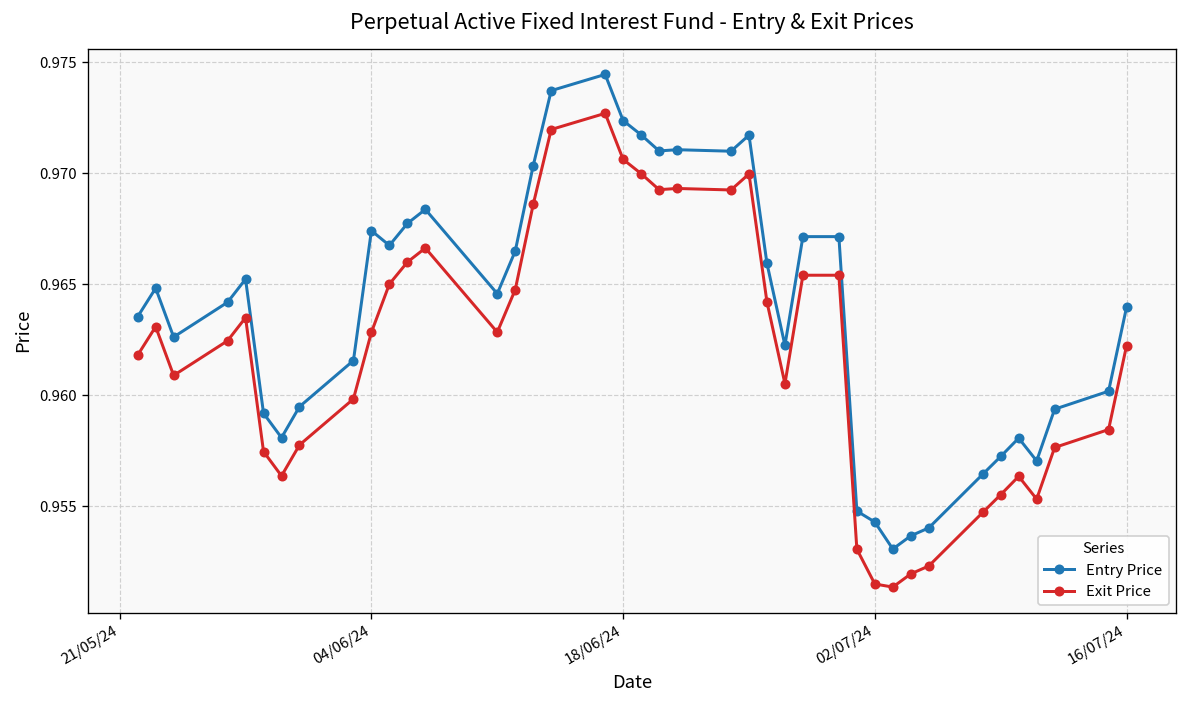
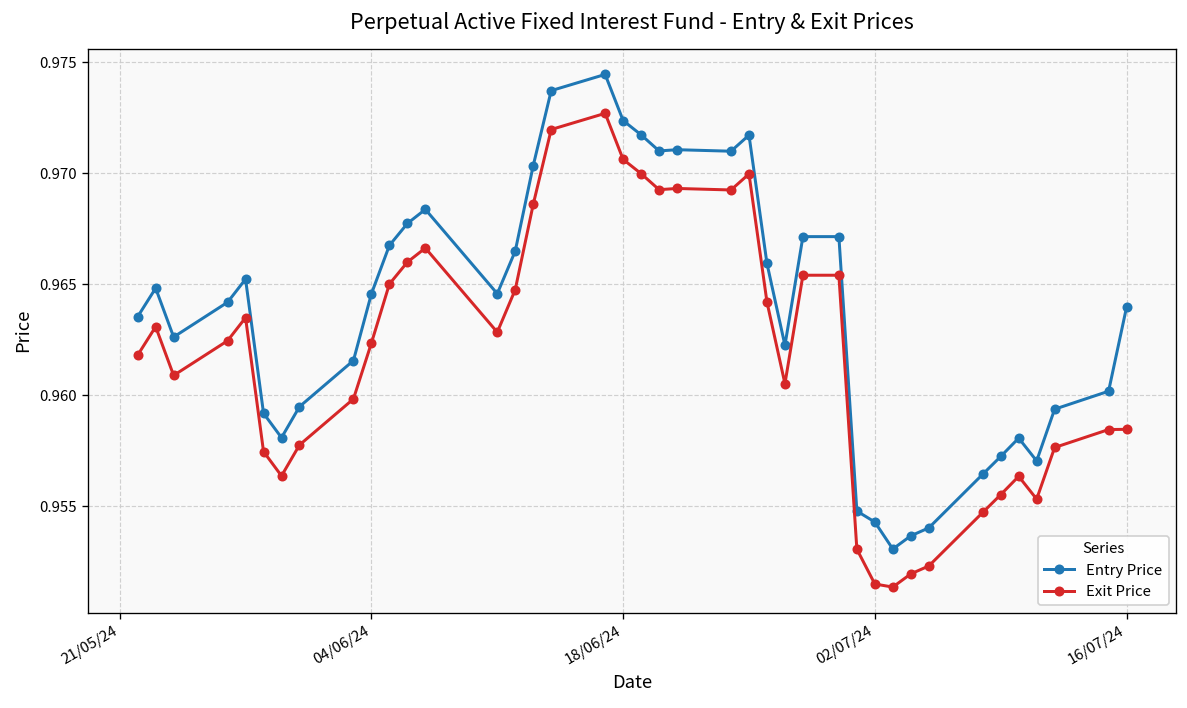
Entry Price, 04/06/24: 0.9674 -> 0.9646
Exit Price, 04/06/24: 0.9628 -> 0.9624
Exit Price, 16/07/24: 0.9622 -> 0.9585
